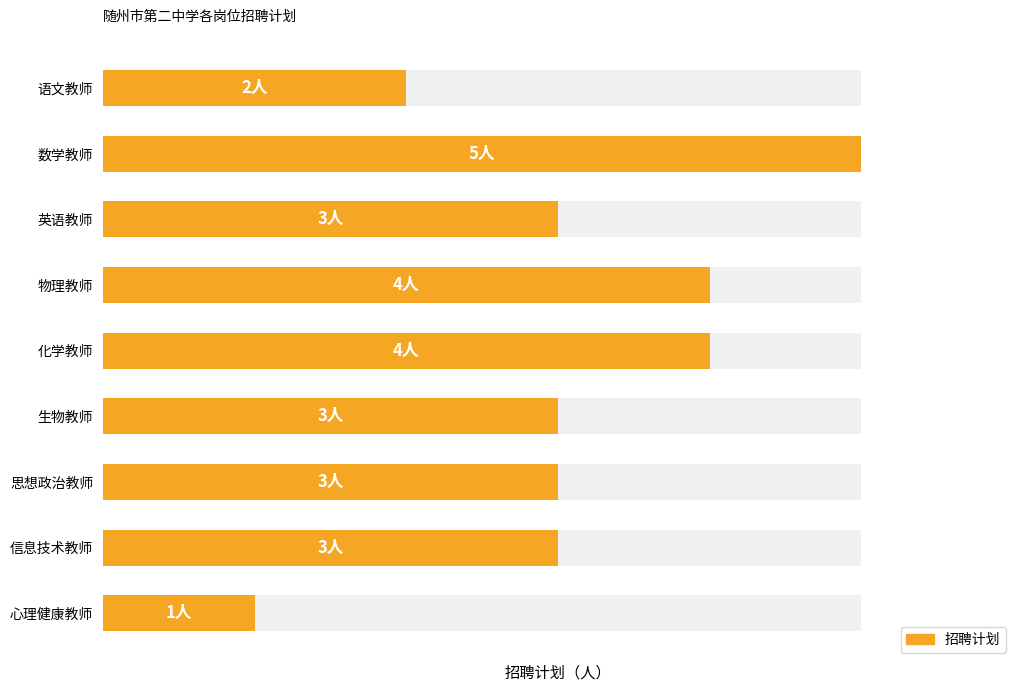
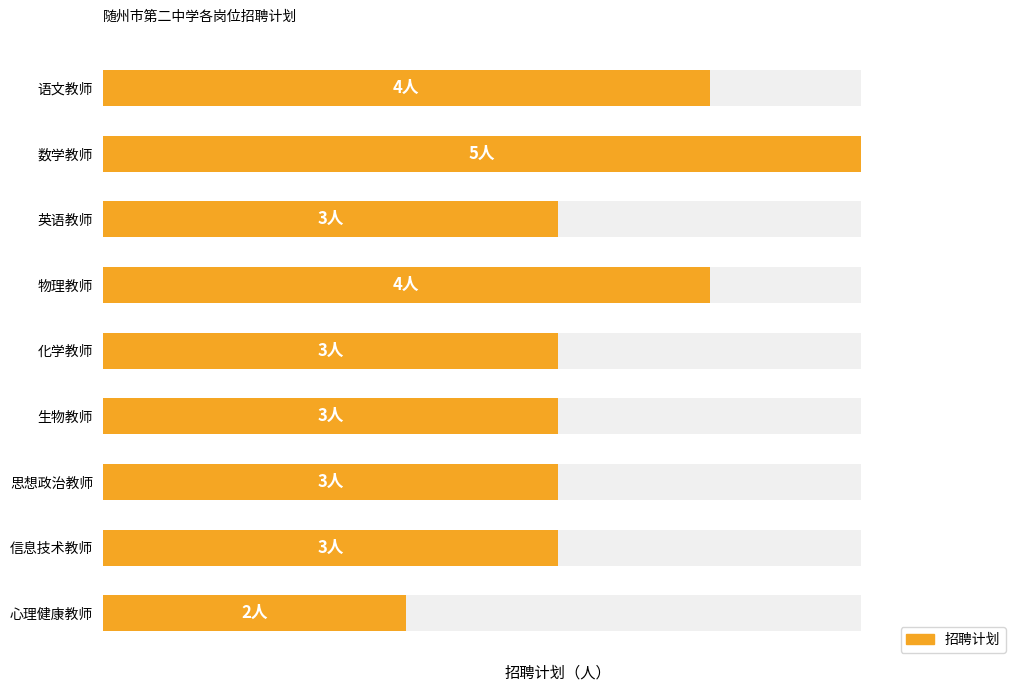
招聘计划, 语文教师: 2人 -> 4人
招聘计划, 化学教师: 4人 -> 3人
招聘计划, 心理健康教师: 1人 -> 2人
